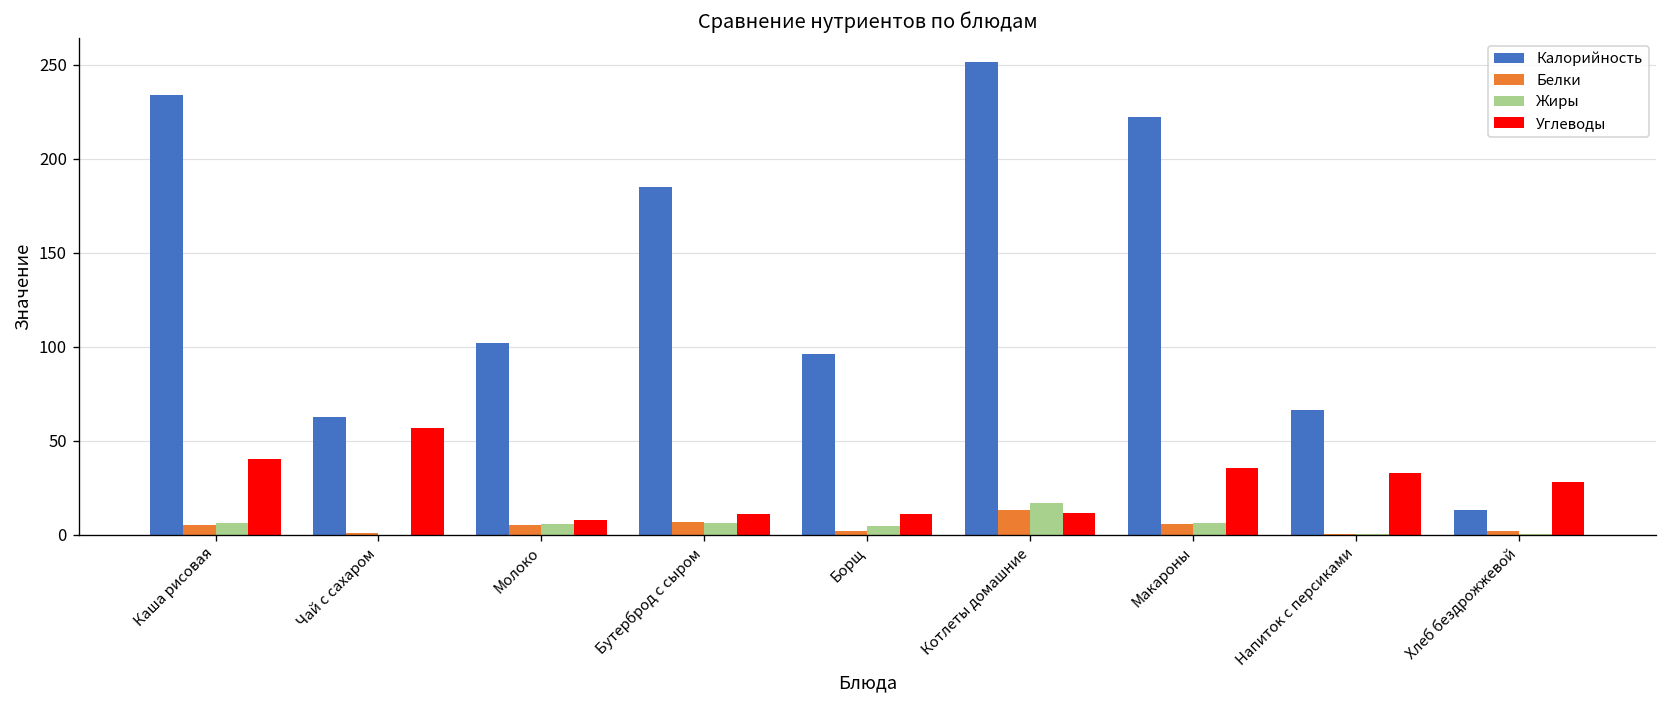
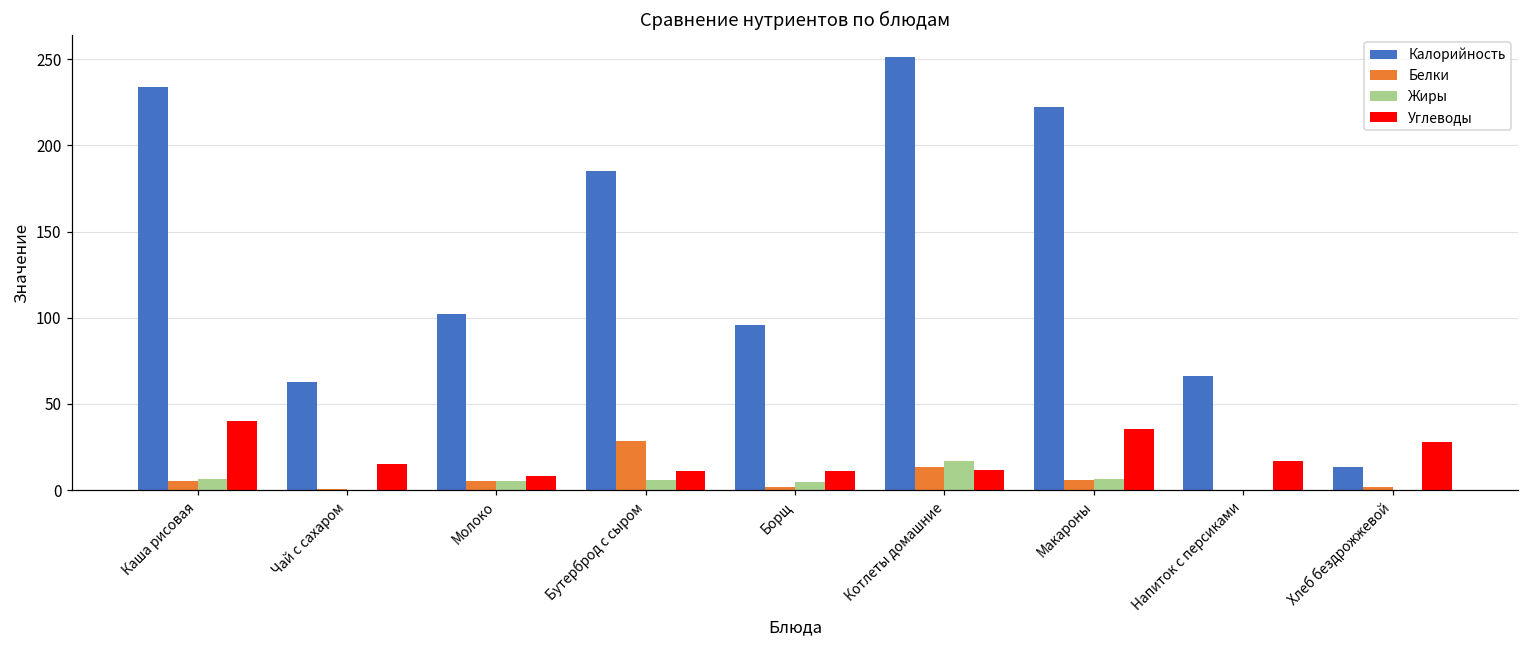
Углеводы, Чай с сахаром: 57 -> 15
Белки, Бутерброд с сыром: 7 -> 29
Углеводы, Напиток с персиками: 33 -> 17
